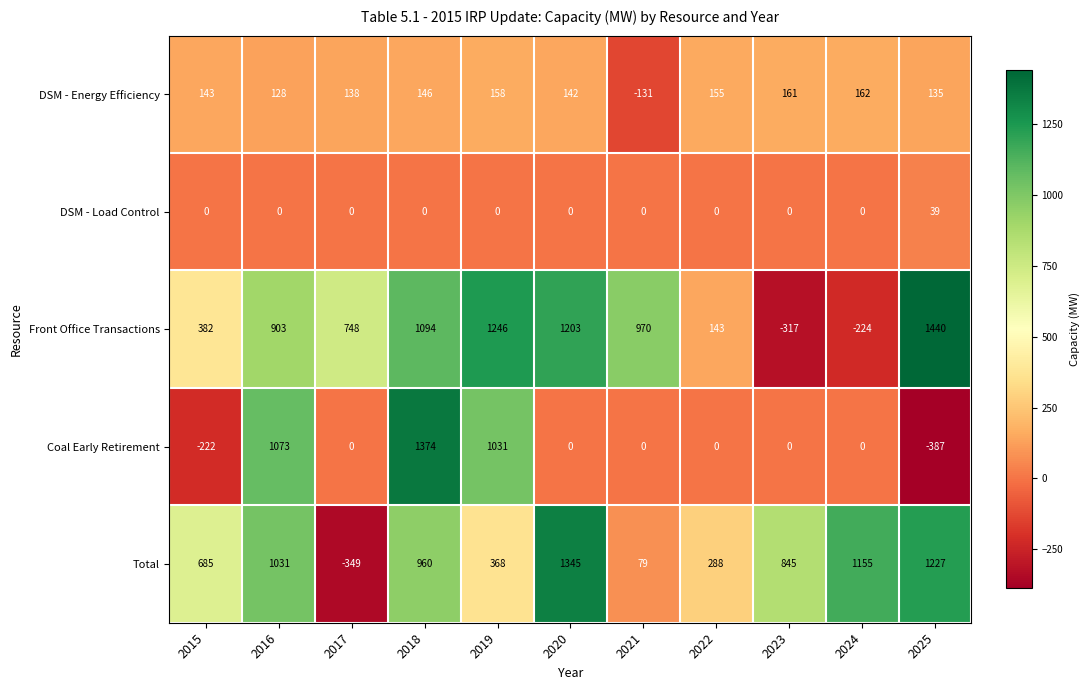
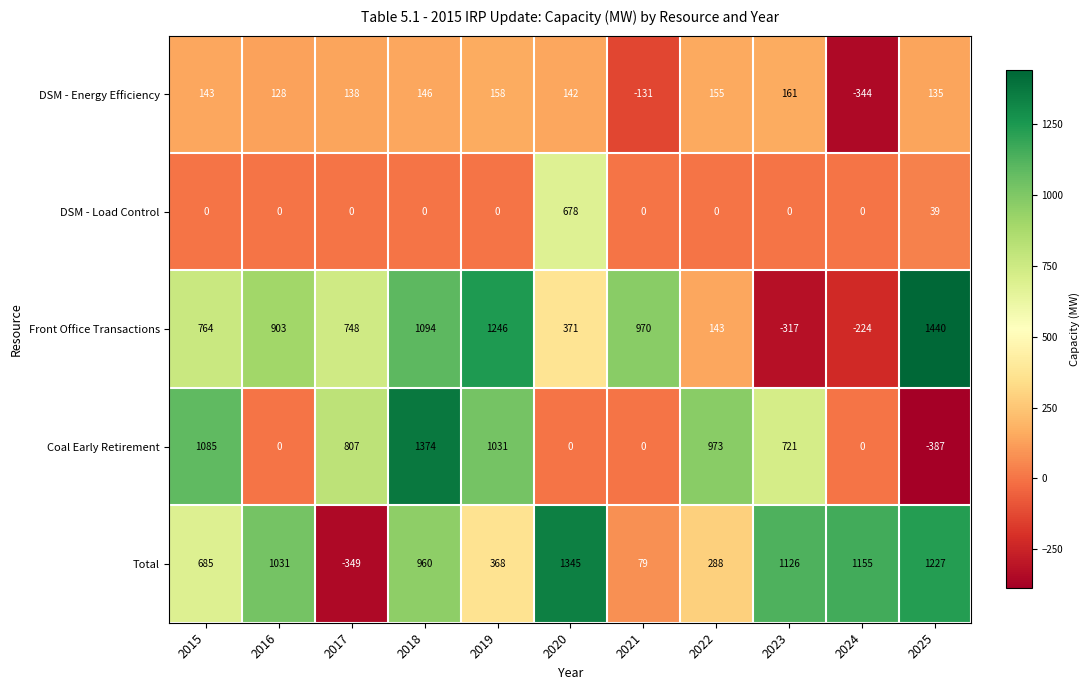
DSM - Energy Efficiency, 2024: 162 -> -344
DSM - Load Control, 2020: 0 -> 678
Front Office Transactions, 2015: 382 -> 764
Front Office Transactions, 2020: 1203 -> 371
Coal Early Retirement, 2015: -222 -> 1085
Coal Early Retirement, 2016: 1073 -> 0
Coal Early Retirement, 2017: 0 -> 807
Coal Early Retirement, 2022: 0 -> 973
Coal Early Retirement, 2023: 0 -> 721
Total, 2023: 845 -> 1126
